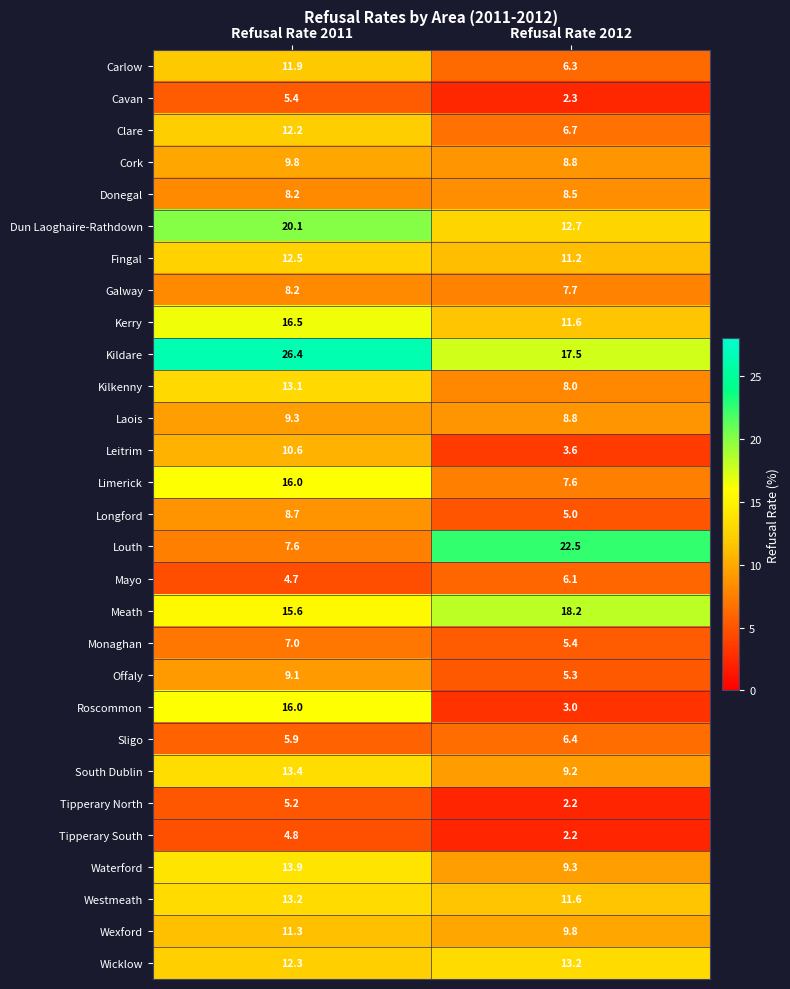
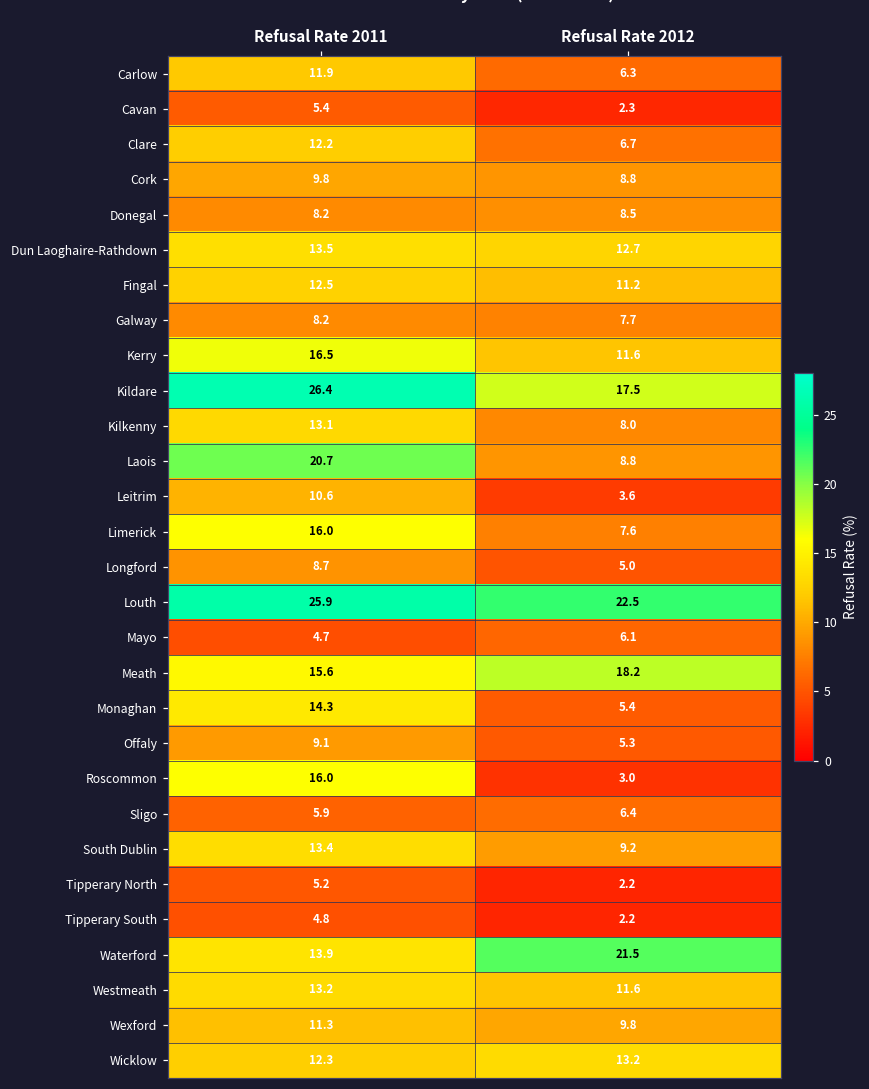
Dun Laoghaire-Rathdown, Refusal Rate 2011: 20.1 -> 13.5
Laois, Refusal Rate 2011: 9.3 -> 20.7
Louth, Refusal Rate 2011: 7.6 -> 25.9
Monaghan, Refusal Rate 2011: 7.0 -> 14.3
Waterford, Refusal Rate 2012: 9.3 -> 21.5
